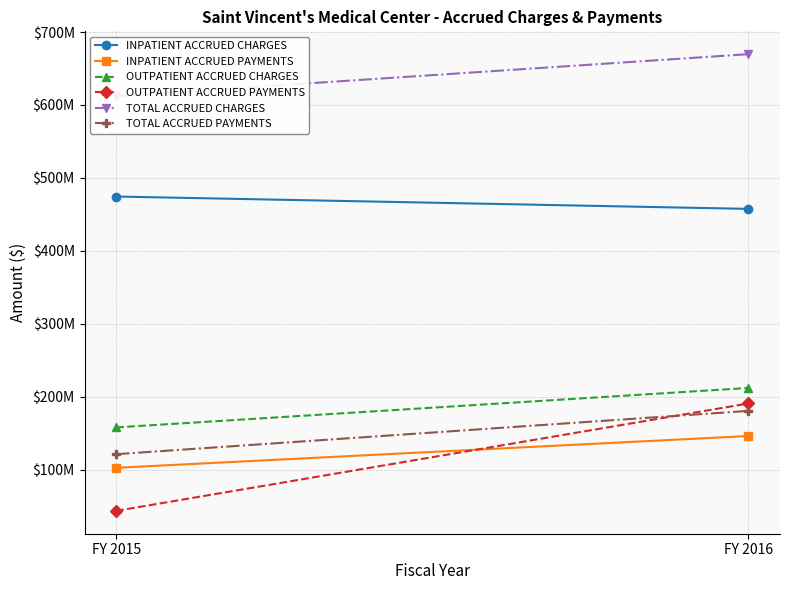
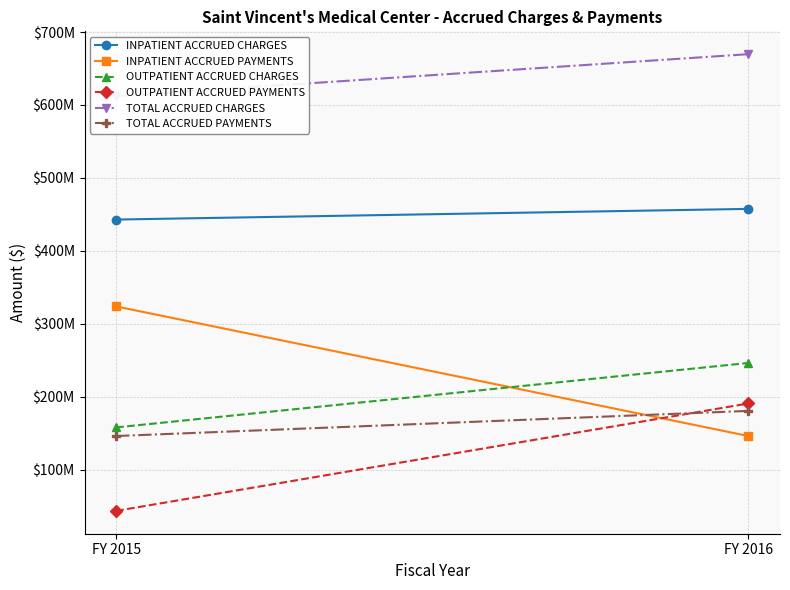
INPATIENT ACCRUED CHARGES, FY 2015: $470000000 -> $440000000
INPATIENT ACCRUED PAYMENTS, FY 2015: $100000000 -> $320000000
TOTAL ACCRUED PAYMENTS, FY 2015: $120000000 -> $150000000
OUTPATIENT ACCRUED CHARGES, FY 2016: $210000000 -> $250000000
